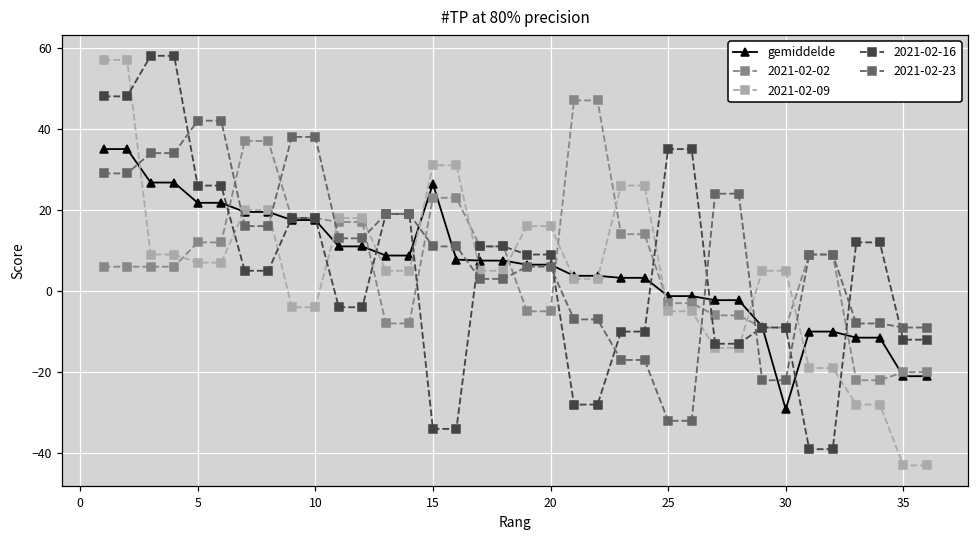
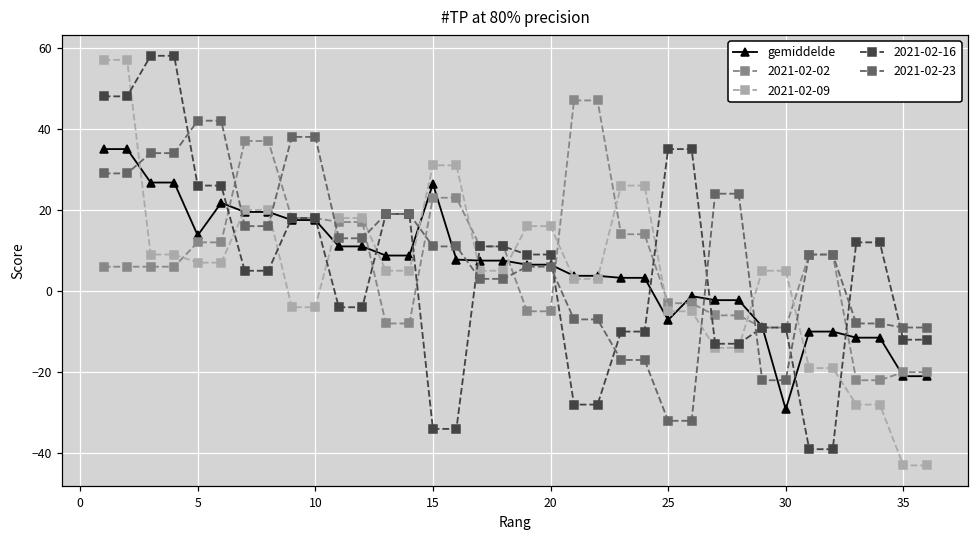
gemiddelde, 5: 22 -> 14
gemiddelde, 25: -1 -> -7
